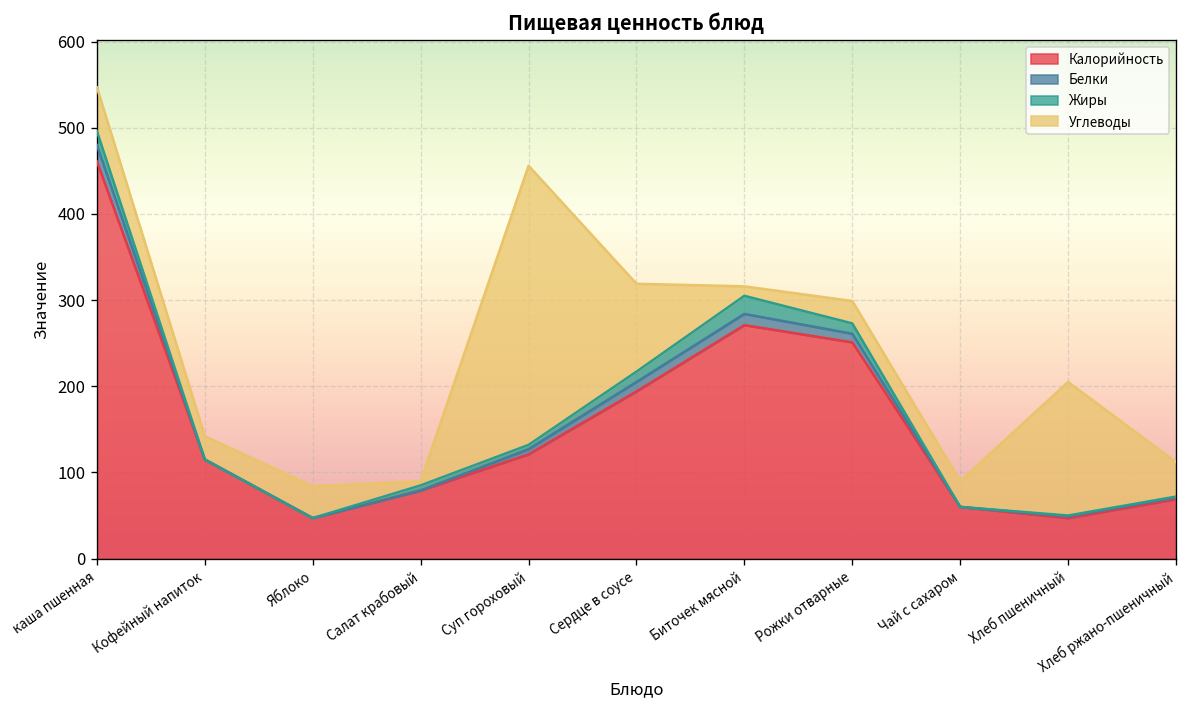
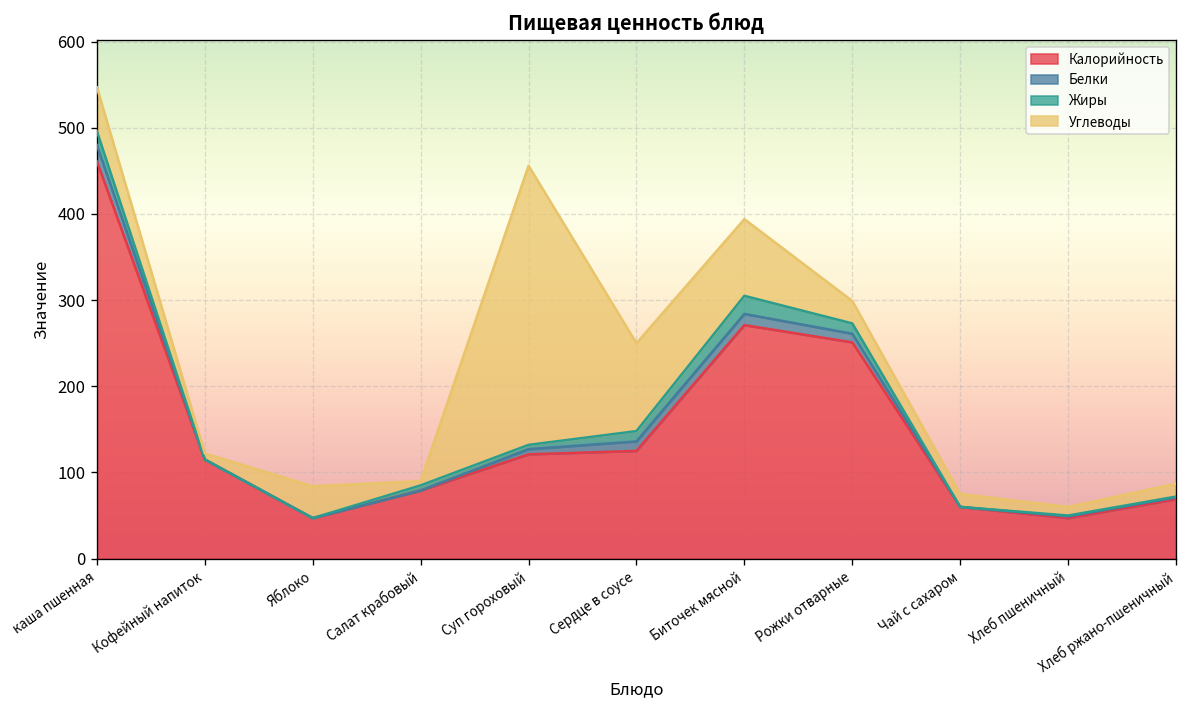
Углеводы, Кофейный напиток: 30 -> 10
Калорийность, Сердце в соусе: 190 -> 130
Углеводы, Биточек мясной: 10 -> 90
Углеводы, Чай с сахаром: 30 -> 20
Углеводы, Хлеб пшеничный: 160 -> 10
Углеводы, Хлеб ржано-пшеничный: 40 -> 20
